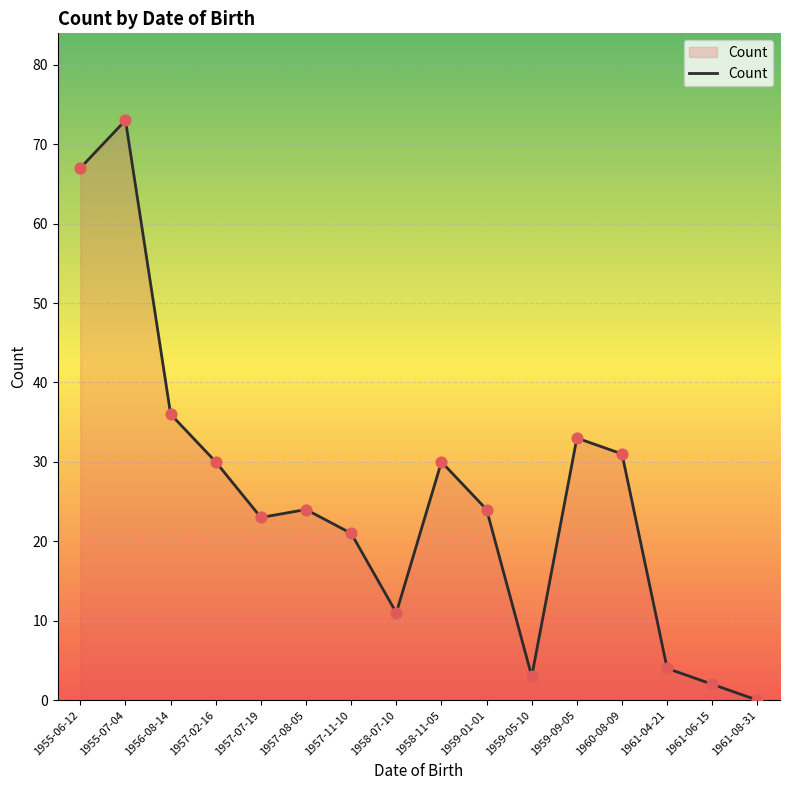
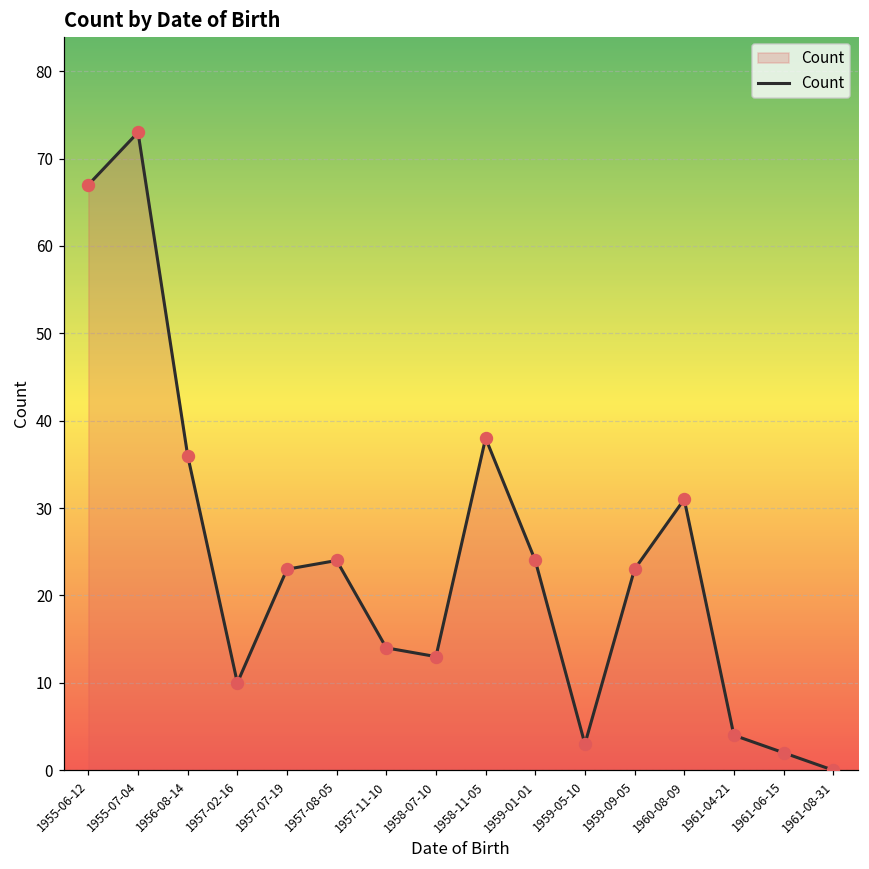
1957-02-16: 30 -> 10
1957-11-10: 21 -> 14
1958-07-10: 11 -> 13
1958-11-05: 30 -> 38
1959-09-05: 33 -> 23
